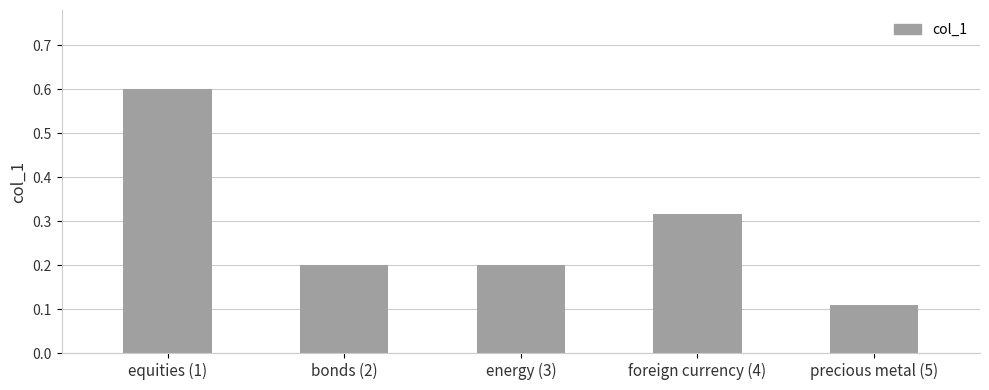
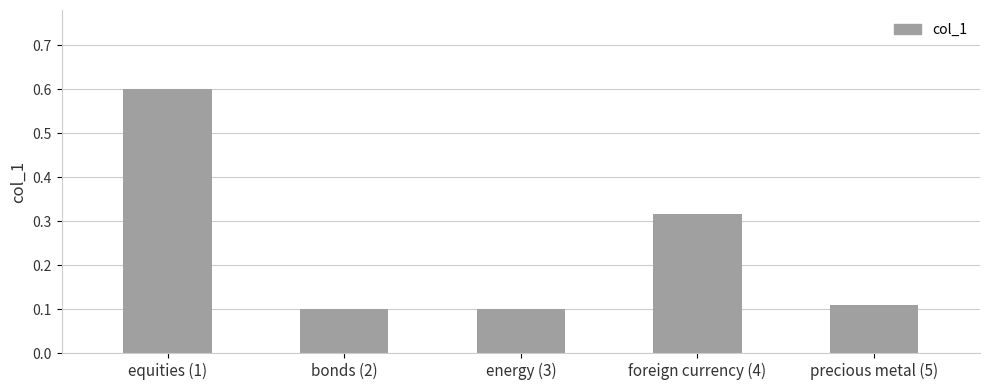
bonds (2): 0.2 -> 0.1
energy (3): 0.2 -> 0.1
